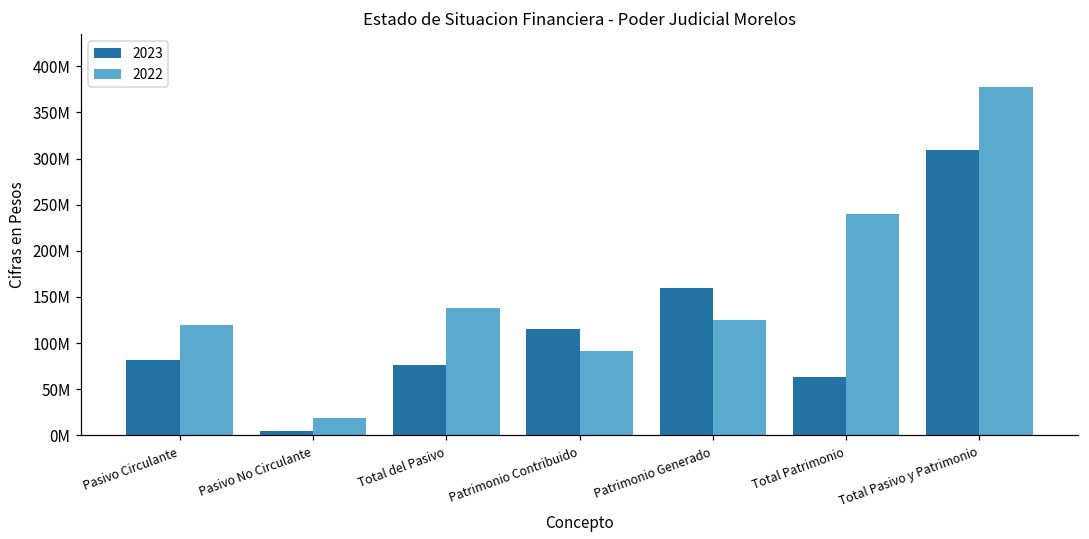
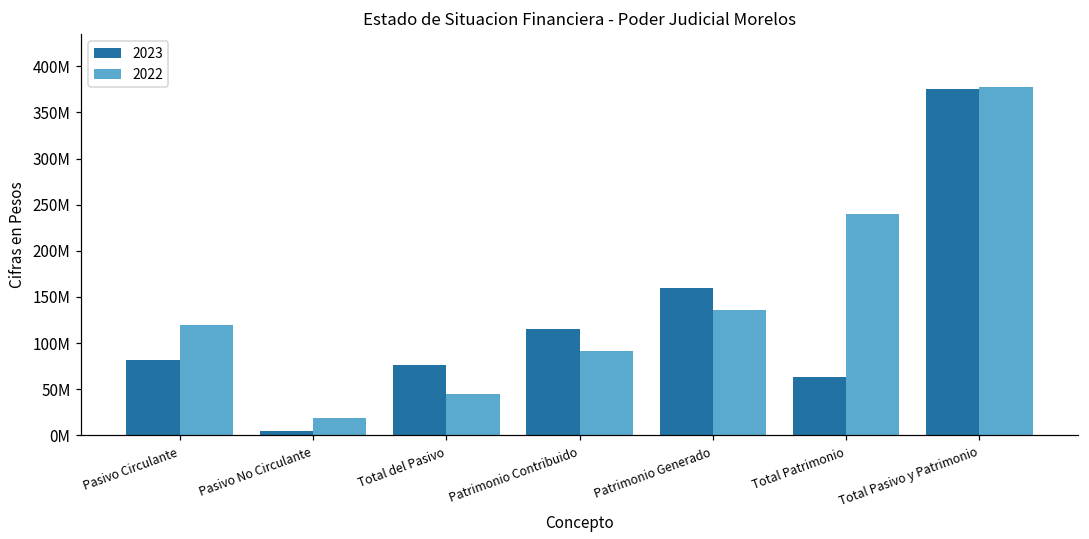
2022, Total del Pasivo: 140000000 -> 40000000
2022, Patrimonio Generado: 120000000 -> 140000000
2023, Total Pasivo y Patrimonio: 310000000 -> 380000000
